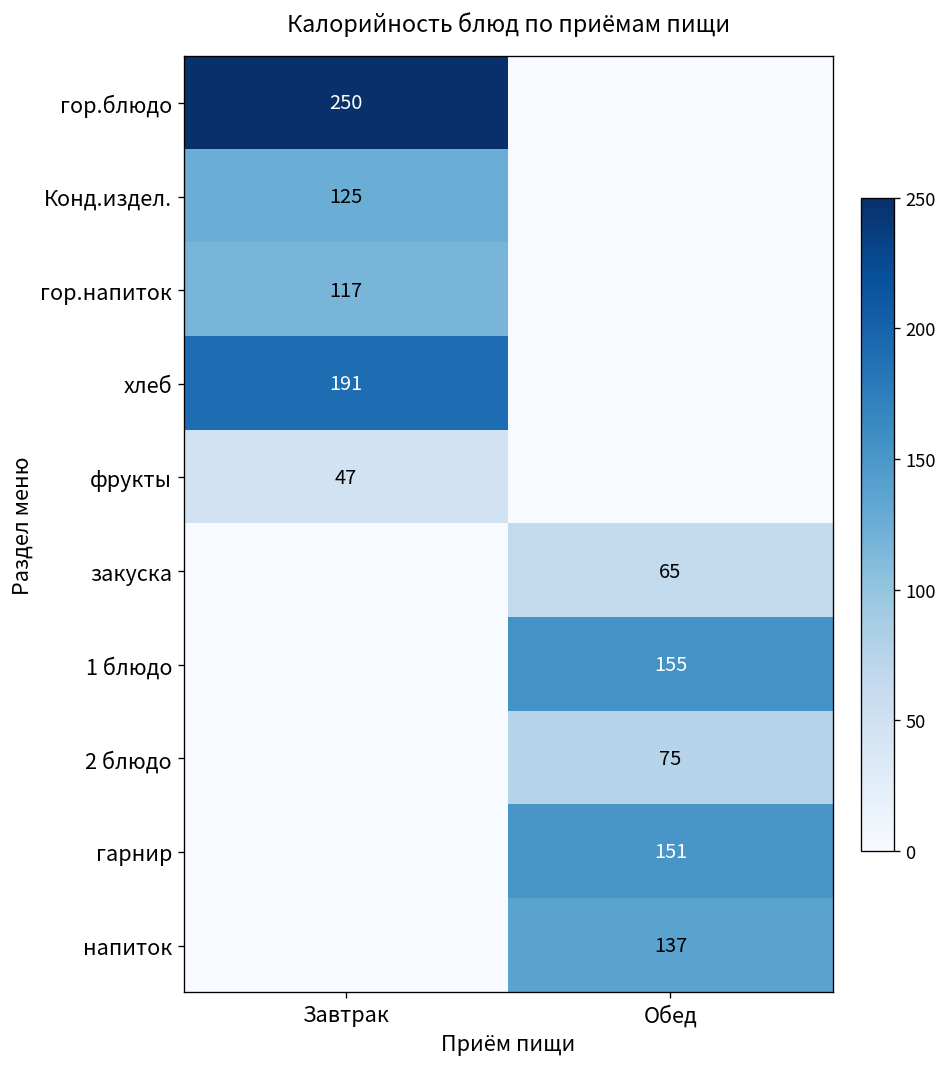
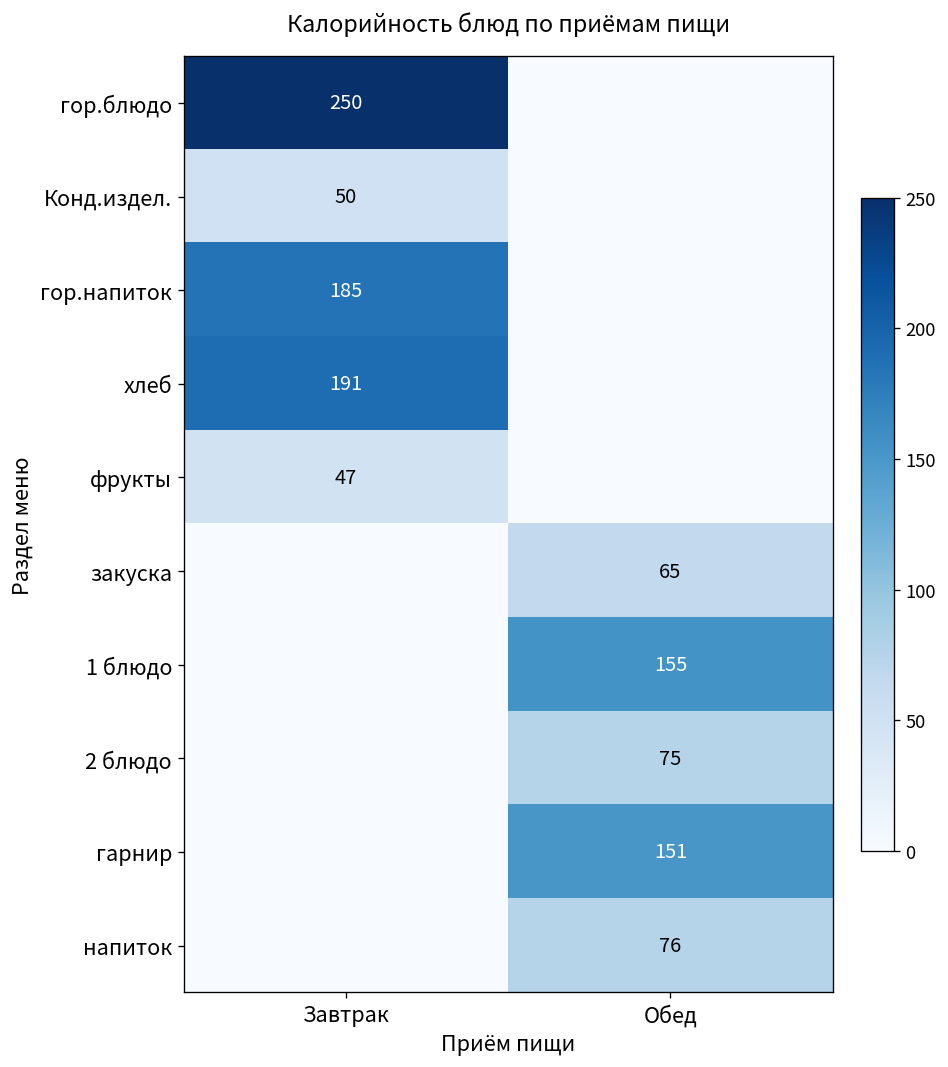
Конд.издел., Завтрак: 125 -> 50
гор.напиток, Завтрак: 117 -> 185
напиток, Обед: 137 -> 76
